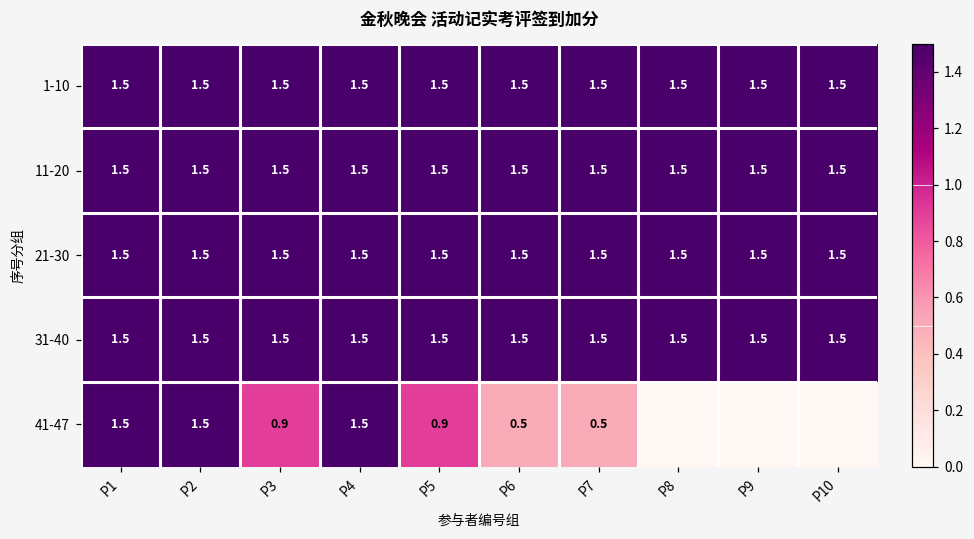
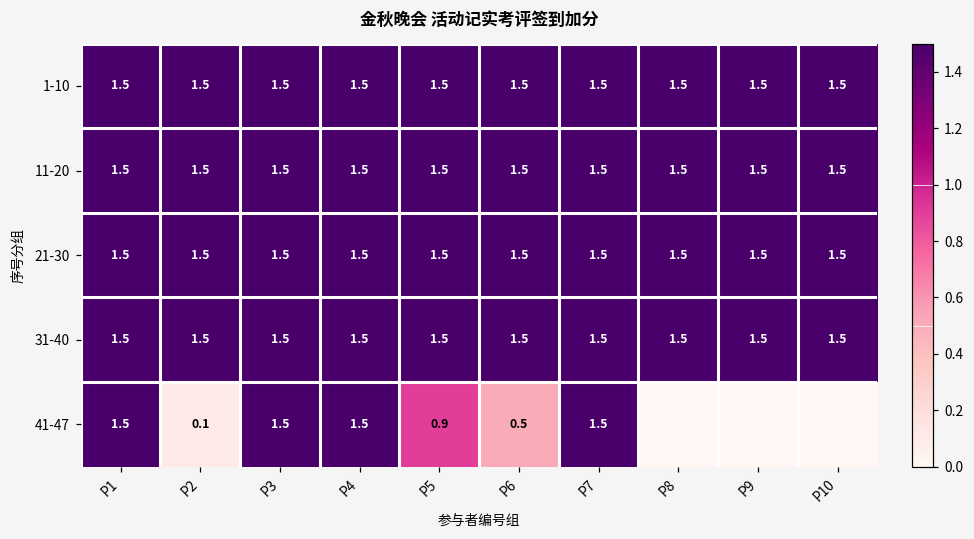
41-47, P2: 1.5 -> 0.1
41-47, P3: 0.9 -> 1.5
41-47, P7: 0.5 -> 1.5
